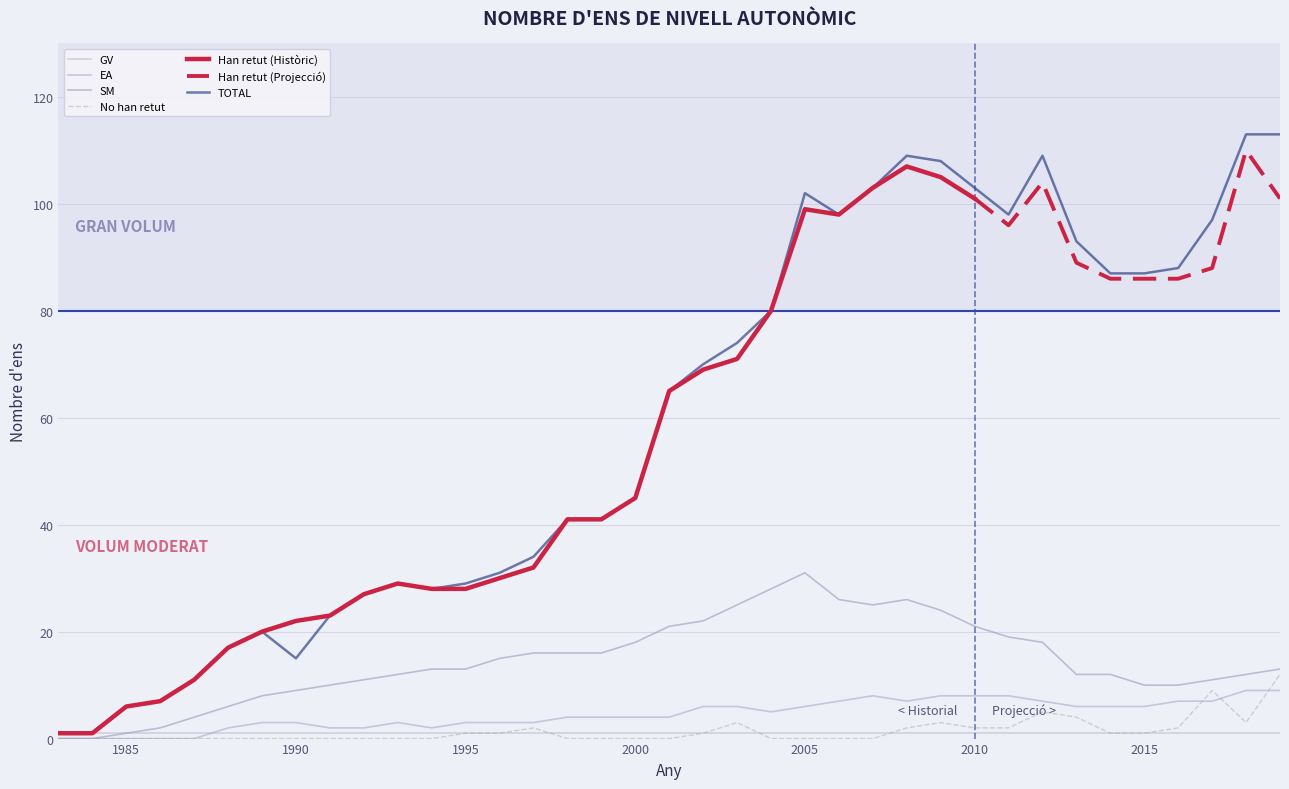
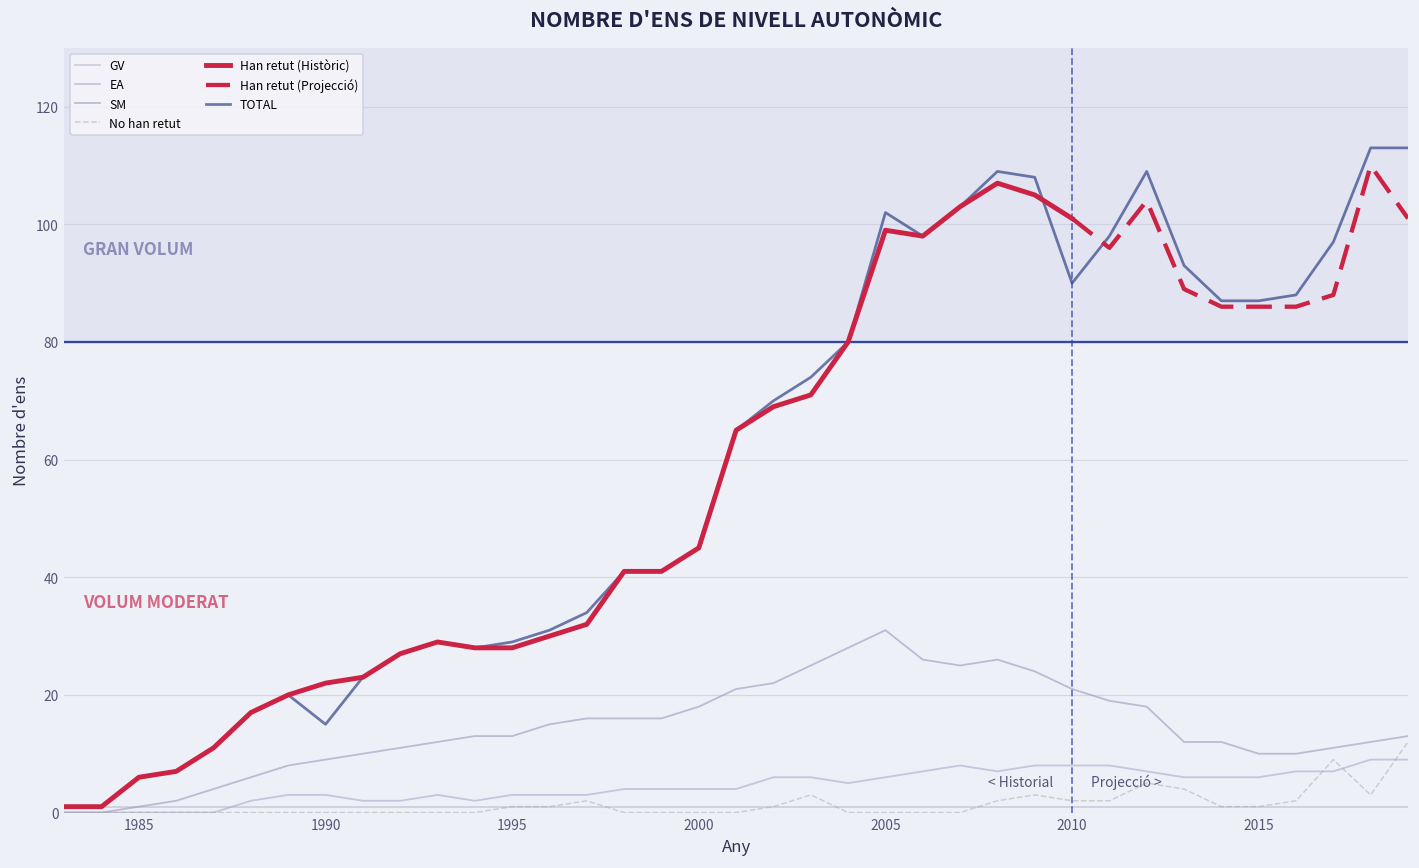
TOTAL, 2010: 103 -> 90
